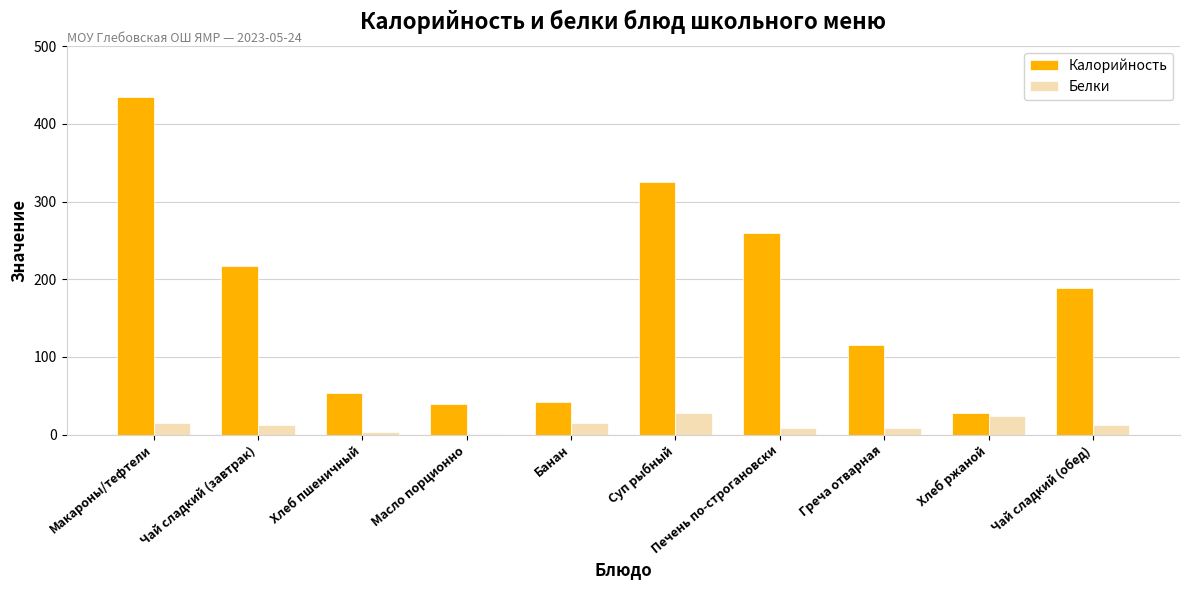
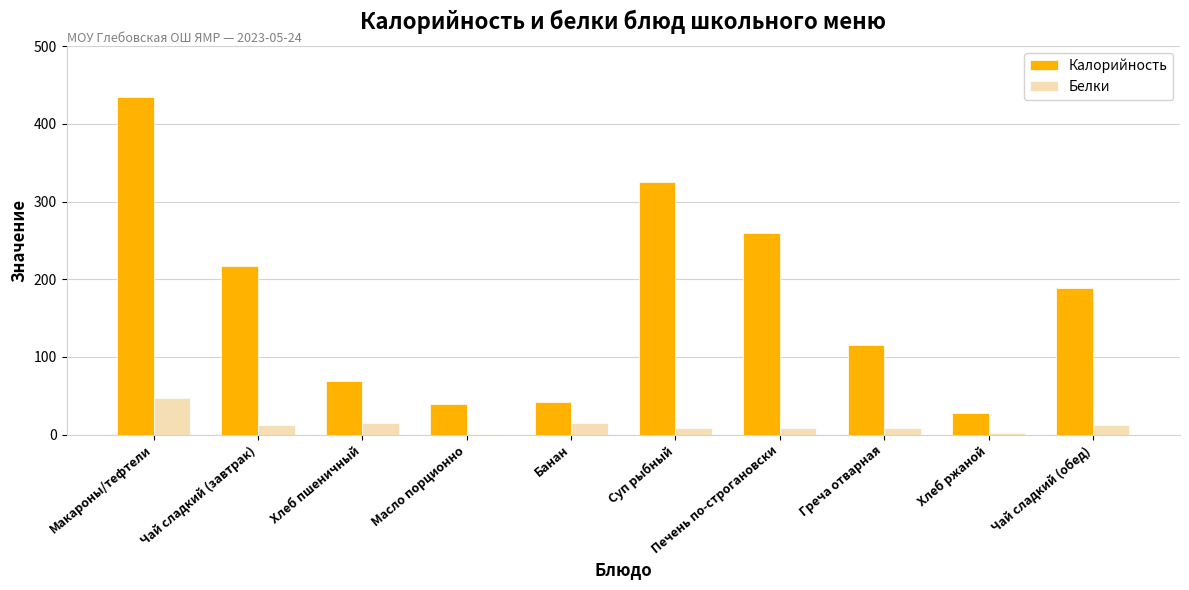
Белки, Макароны/тефтели: 20 -> 50
Калорийность, Хлеб пшеничный: 50 -> 70
Белки, Хлеб пшеничный: 0 -> 20
Белки, Суп рыбный: 30 -> 10
Белки, Хлеб ржаной: 20 -> 0
